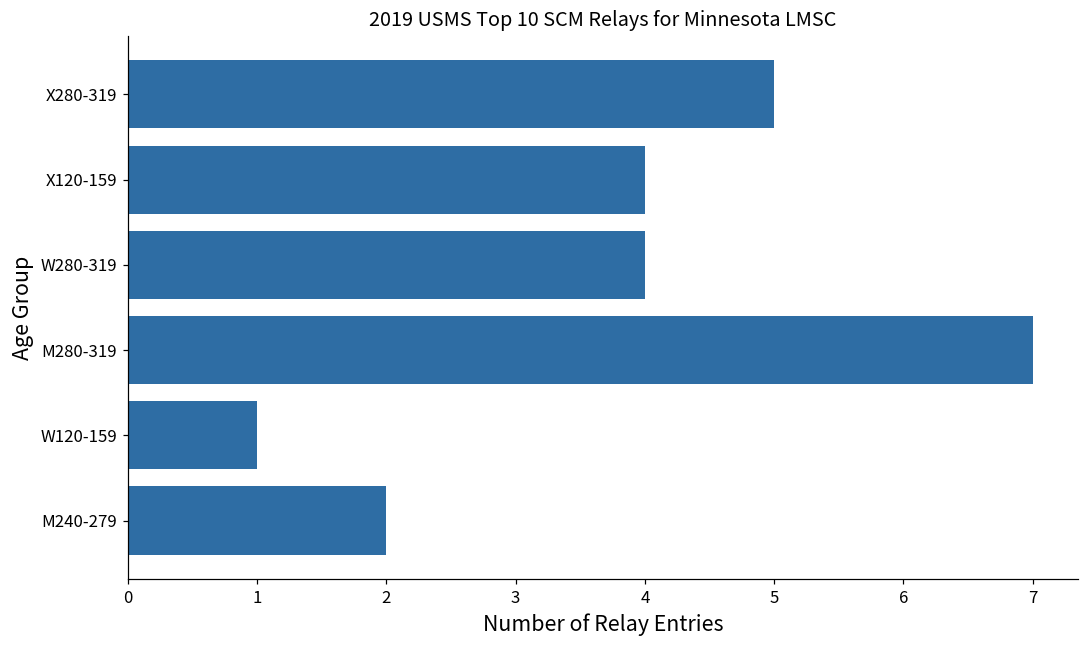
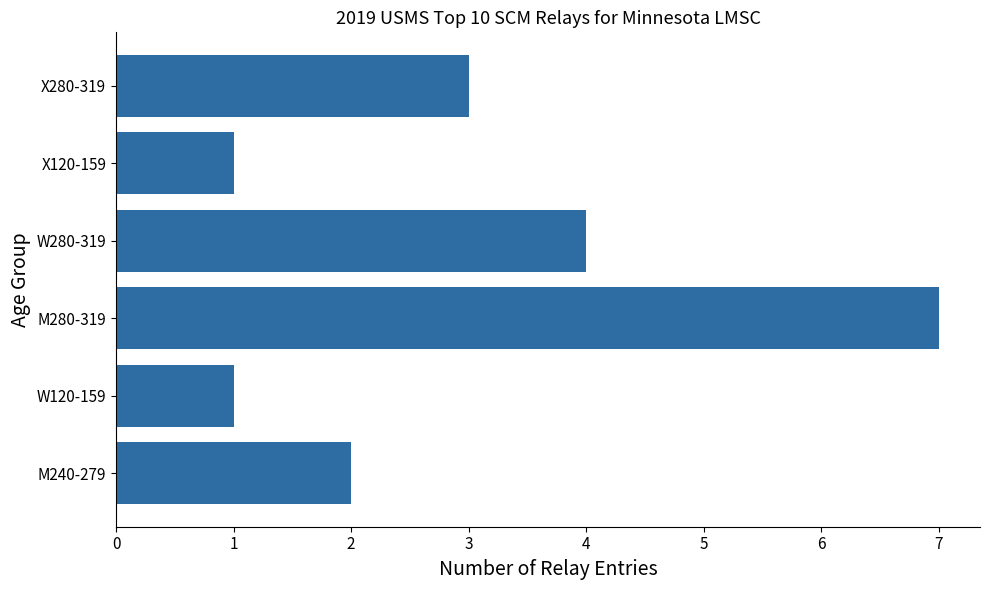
X280-319: 5 -> 3
X120-159: 4 -> 1
